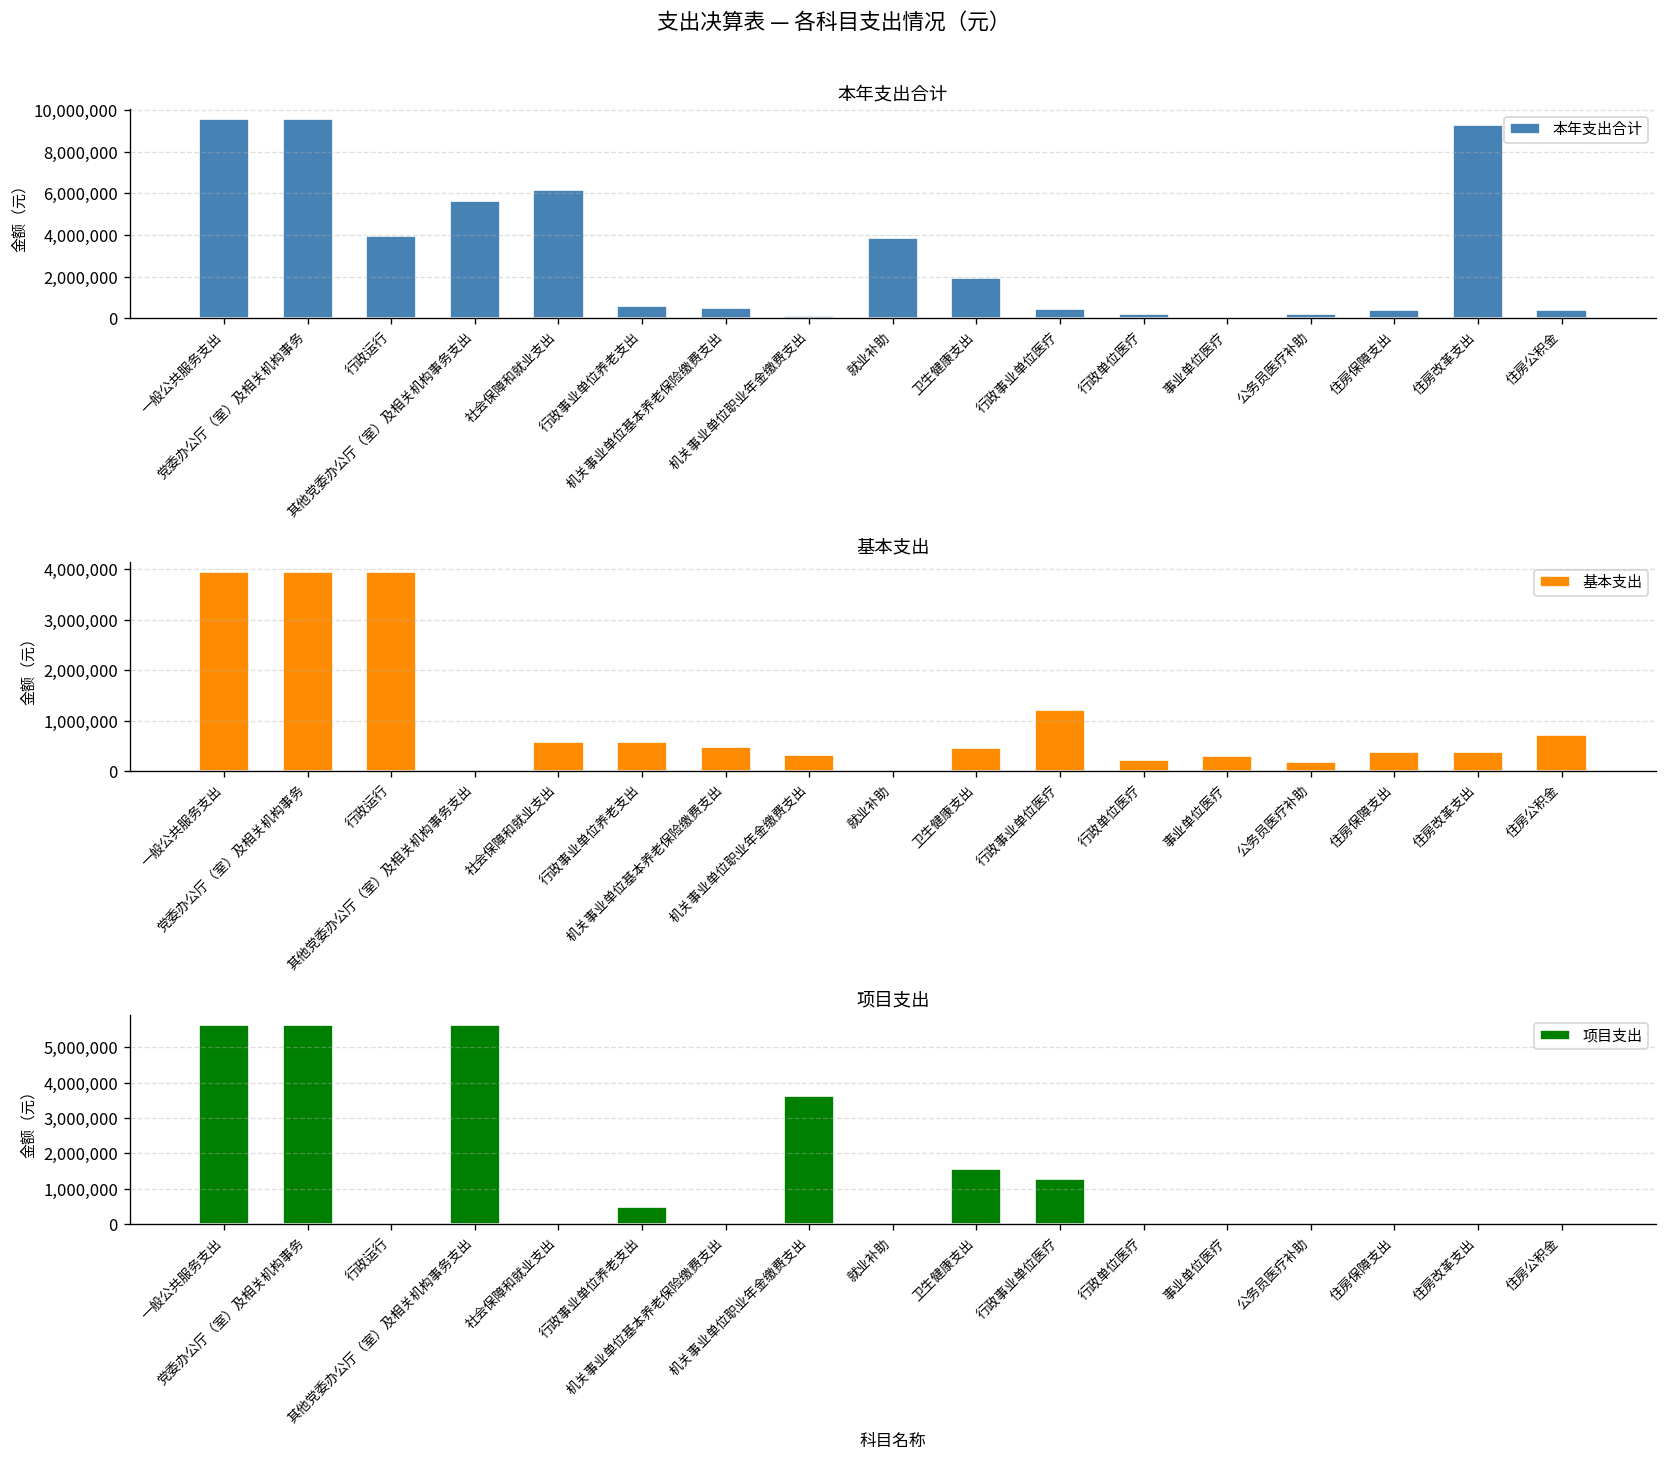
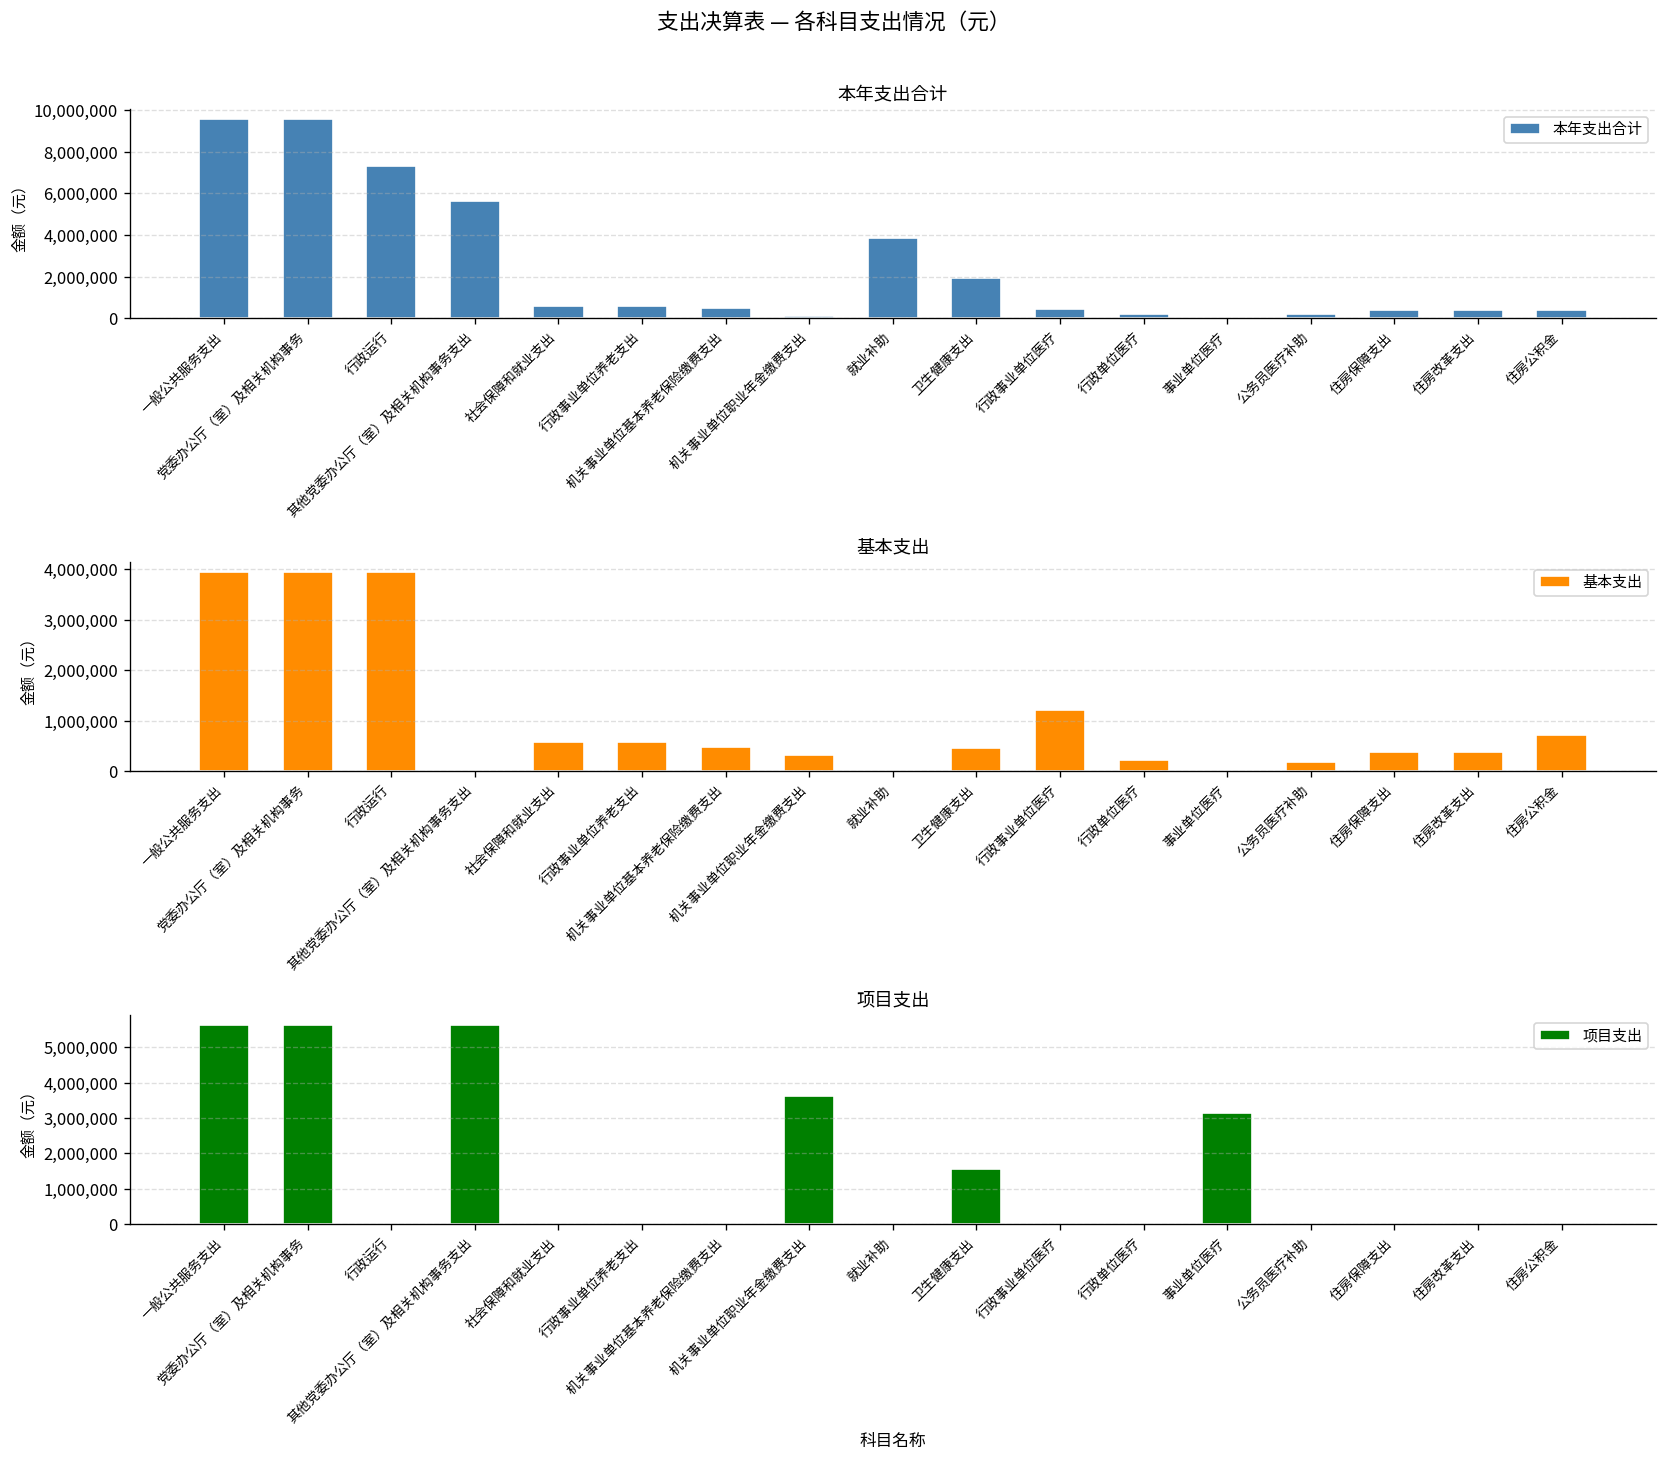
本年支出合计, 行政运行: 3,900,000 -> 7,300,000
本年支出合计, 社会保障和就业支出: 6,200,000 -> 600,000
本年支出合计, 住房改革支出: 9,300,000 -> 400,000
基本支出, 事业单位医疗: 300,000 -> 0
项目支出, 行政事业单位养老支出: 500,000 -> 0
项目支出, 行政事业单位医疗: 1,300,000 -> 0
项目支出, 事业单位医疗: 0 -> 3,100,000
